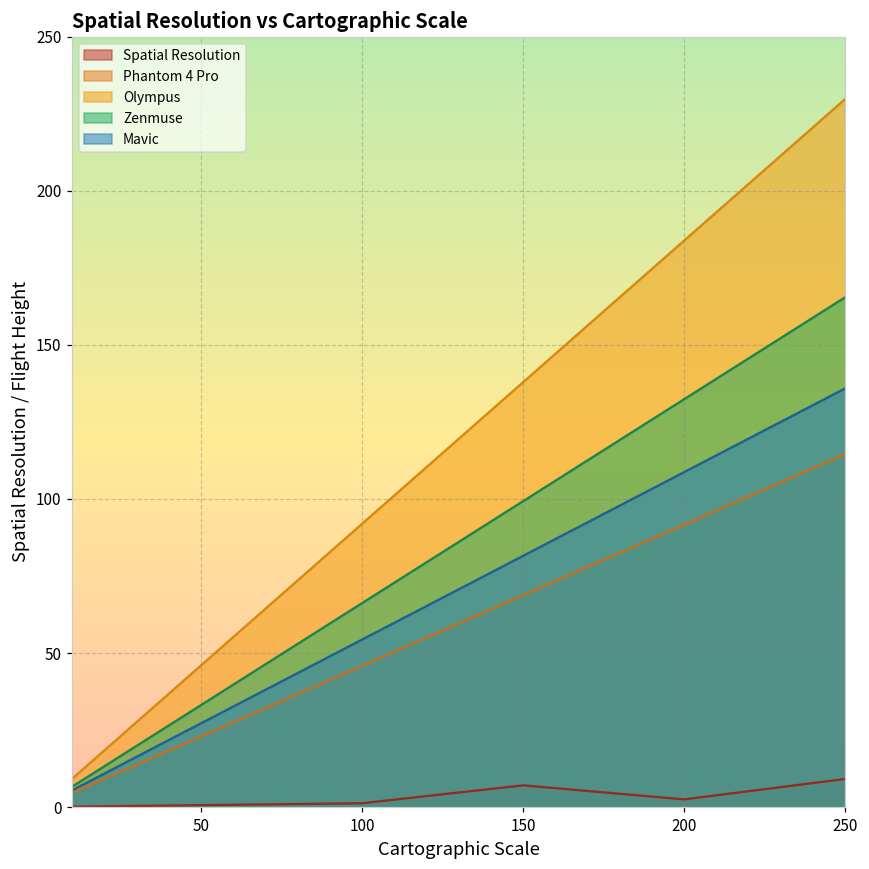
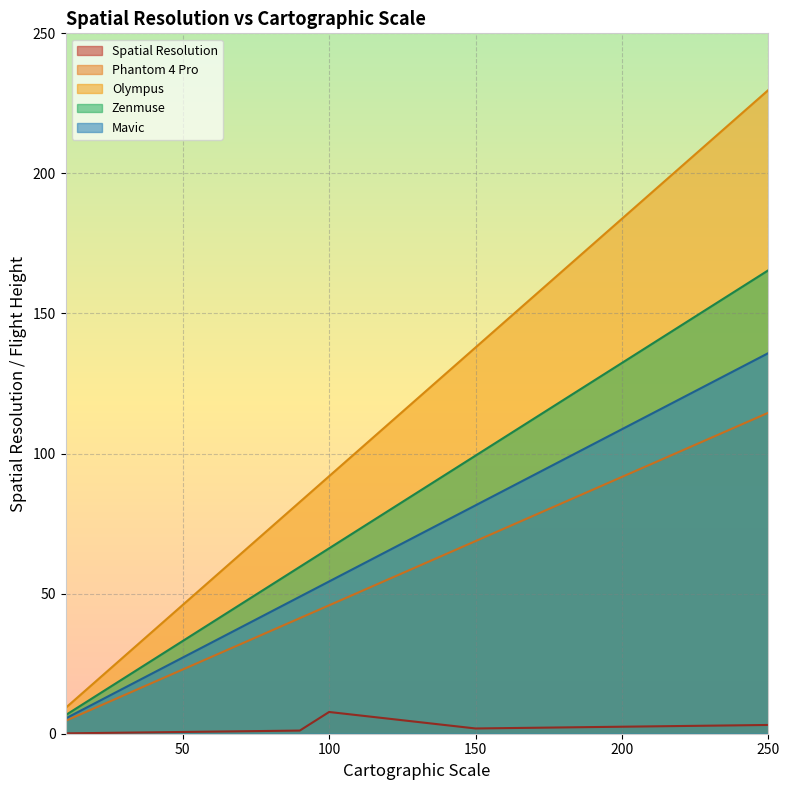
Spatial Resolution, 100: 1 -> 8
Spatial Resolution, 150: 7 -> 2
Spatial Resolution, 250: 9 -> 3
